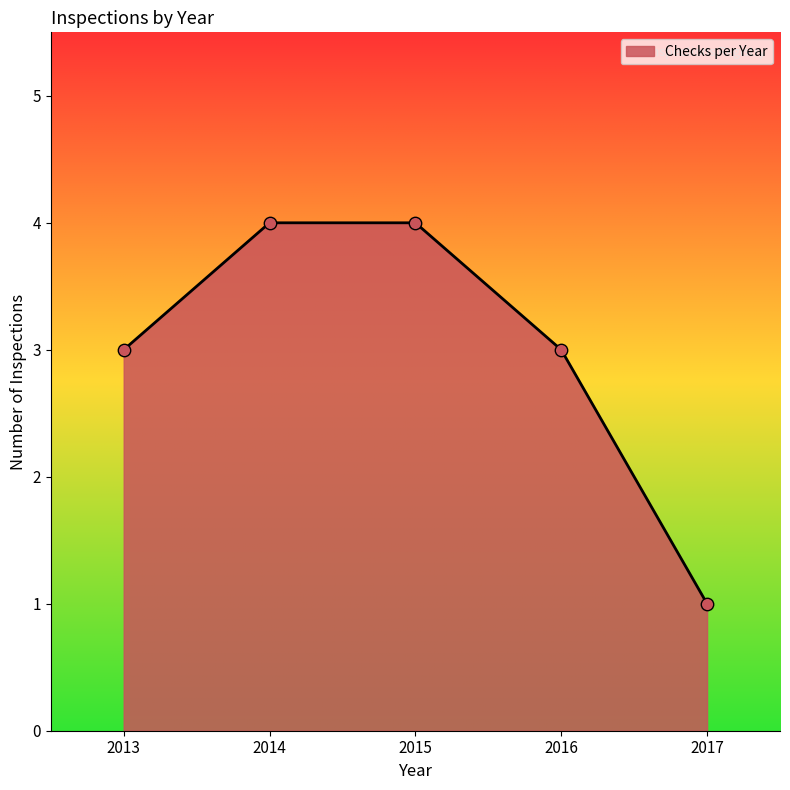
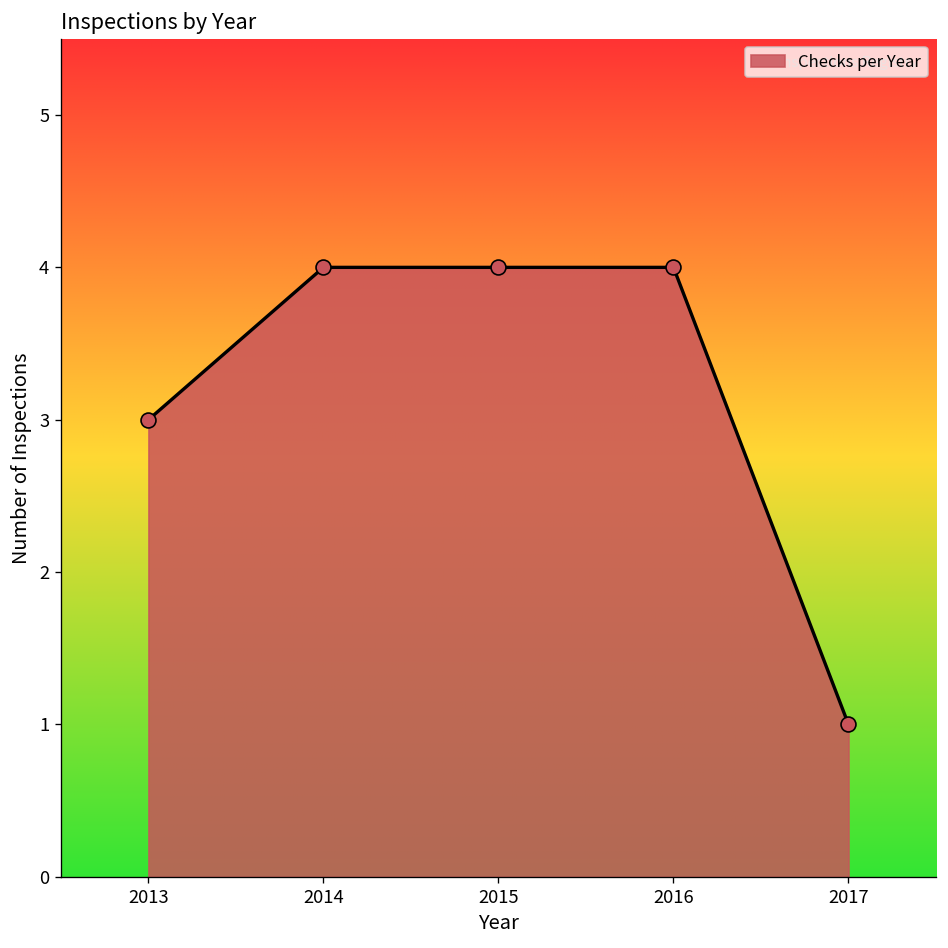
2016: 3 -> 4
